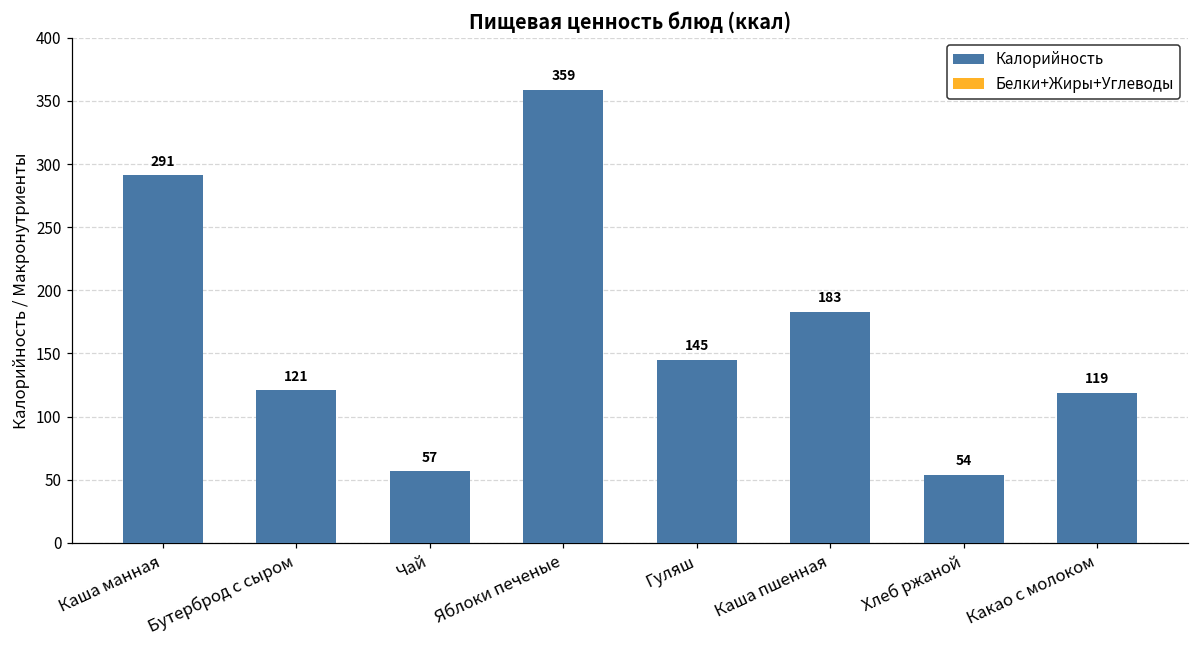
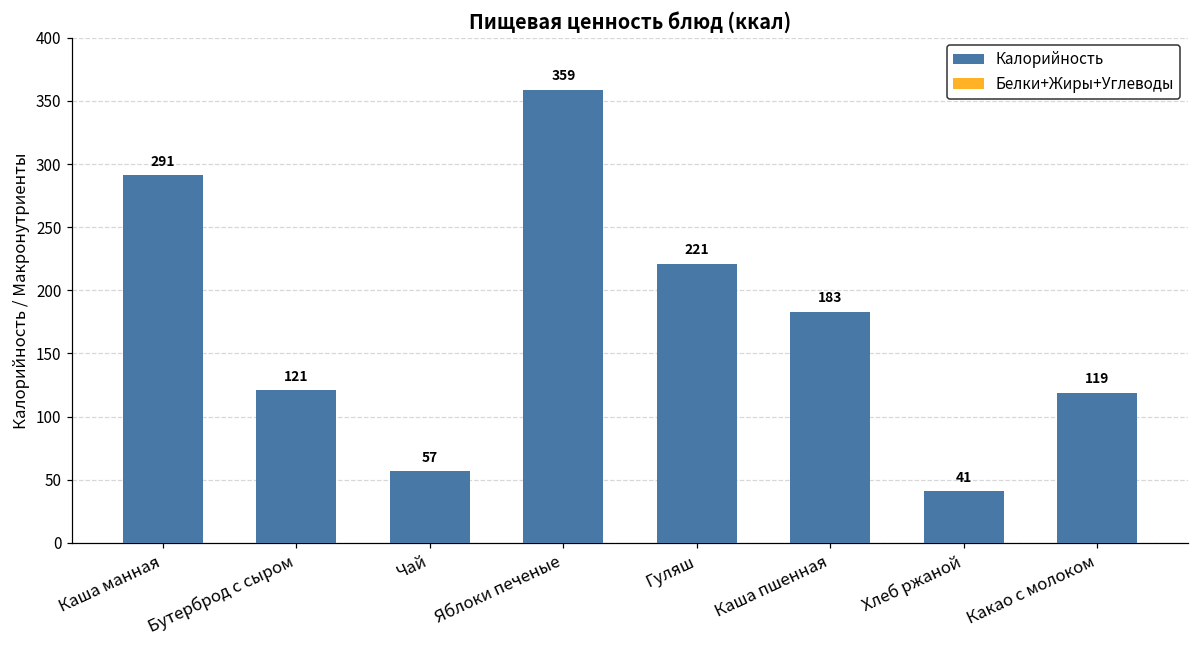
Калорийность, Гуляш: 145 -> 221
Калорийность, Хлеб ржаной: 54 -> 41
